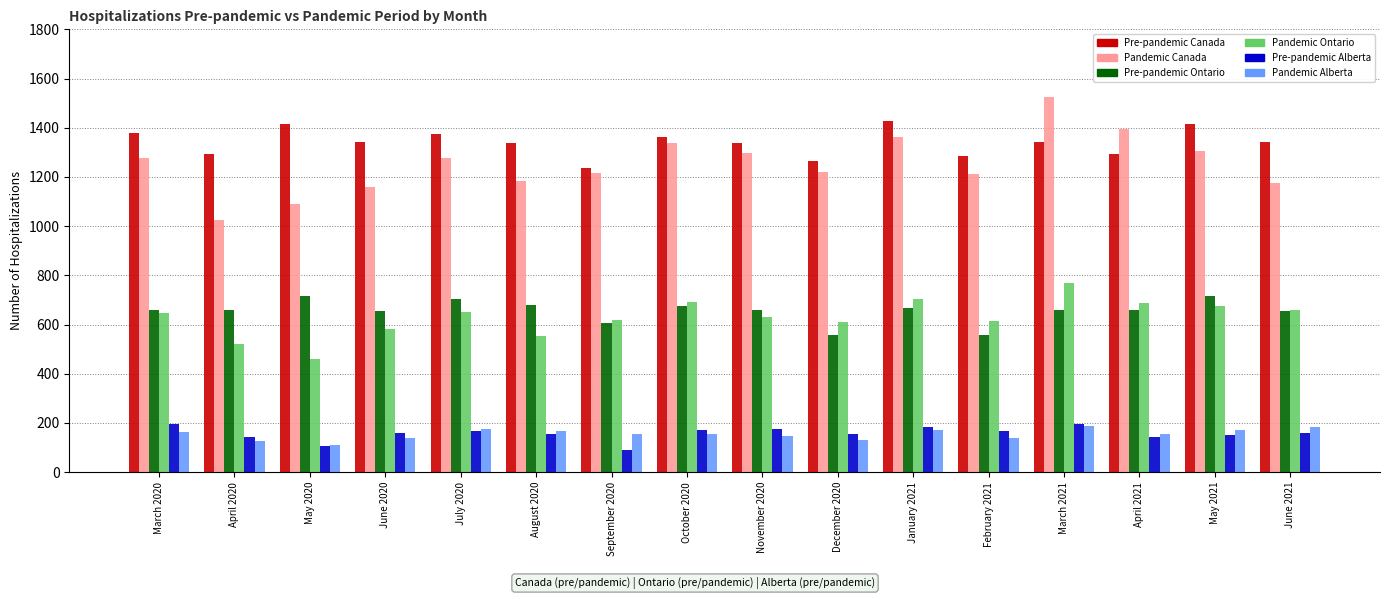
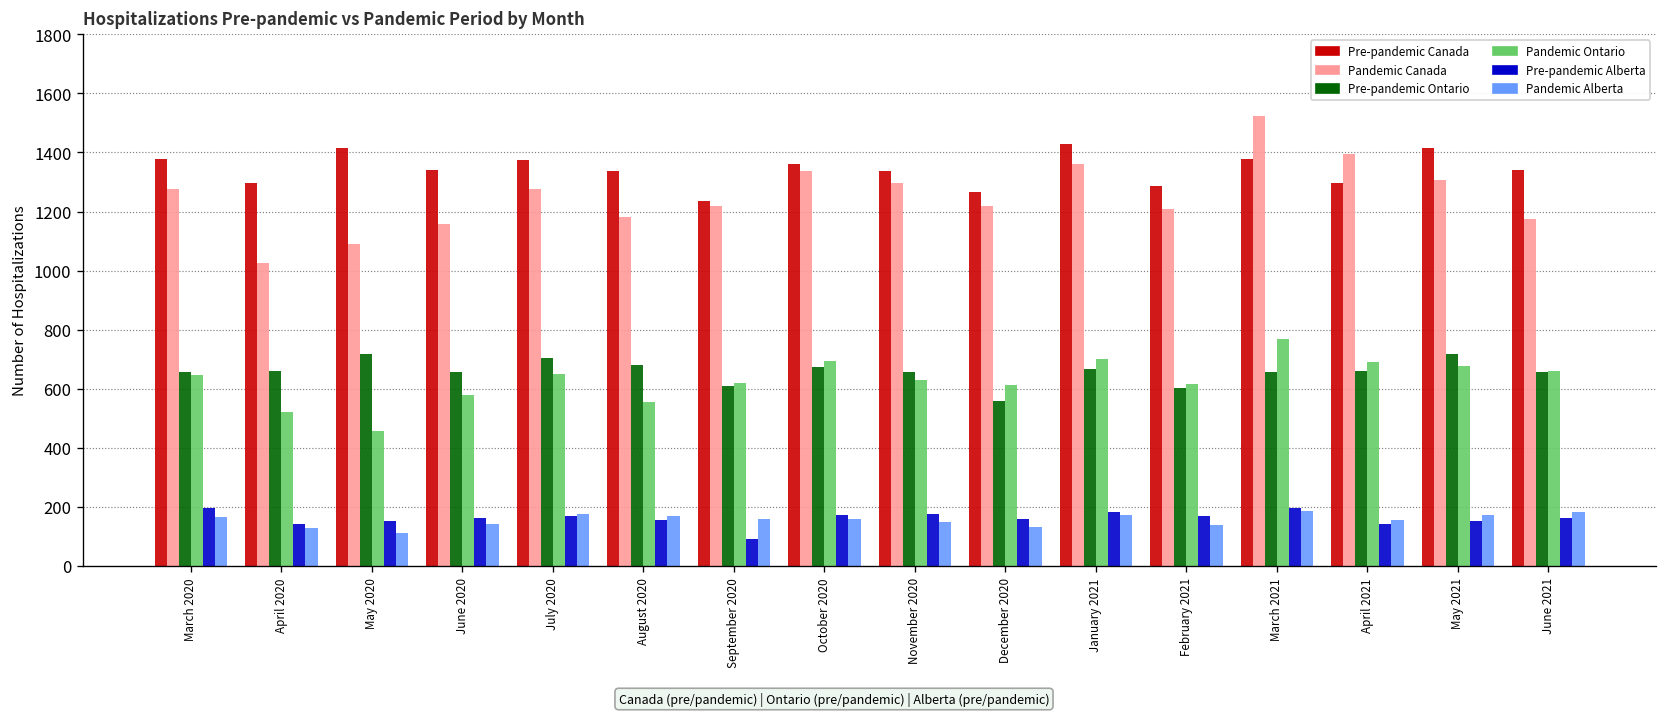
Pre-pandemic Alberta, May 2020: 110 -> 150
Pre-pandemic Ontario, February 2021: 560 -> 600
Pre-pandemic Canada, March 2021: 1340 -> 1380
